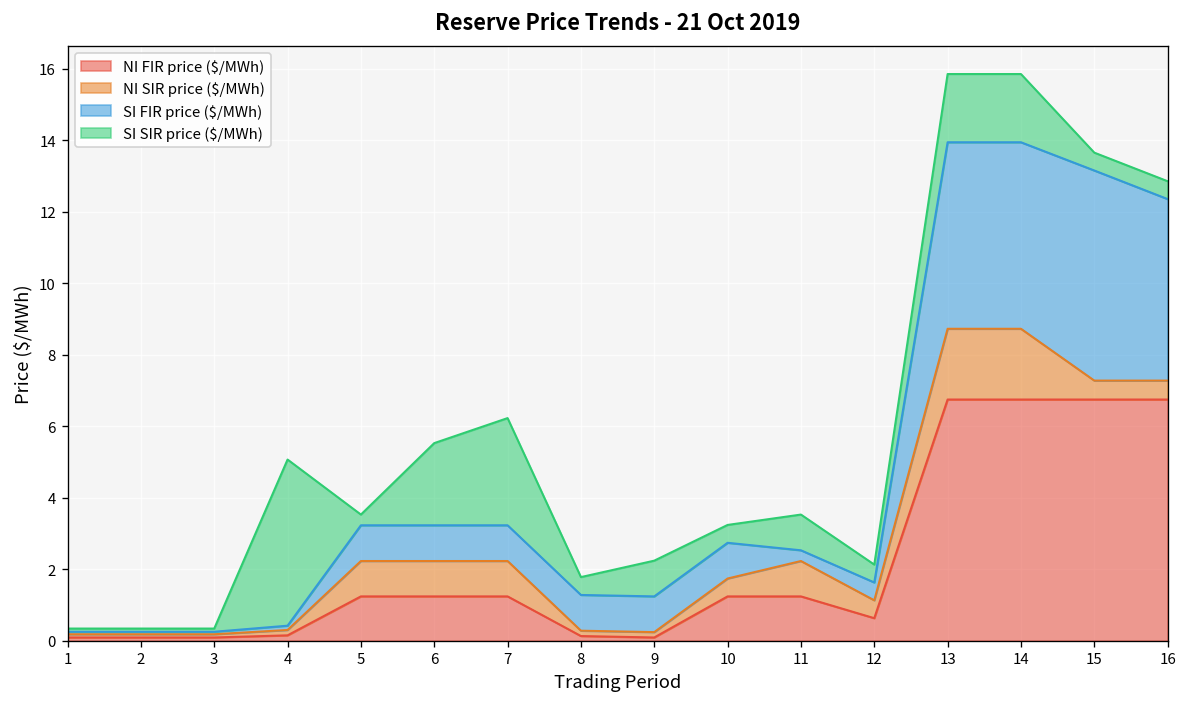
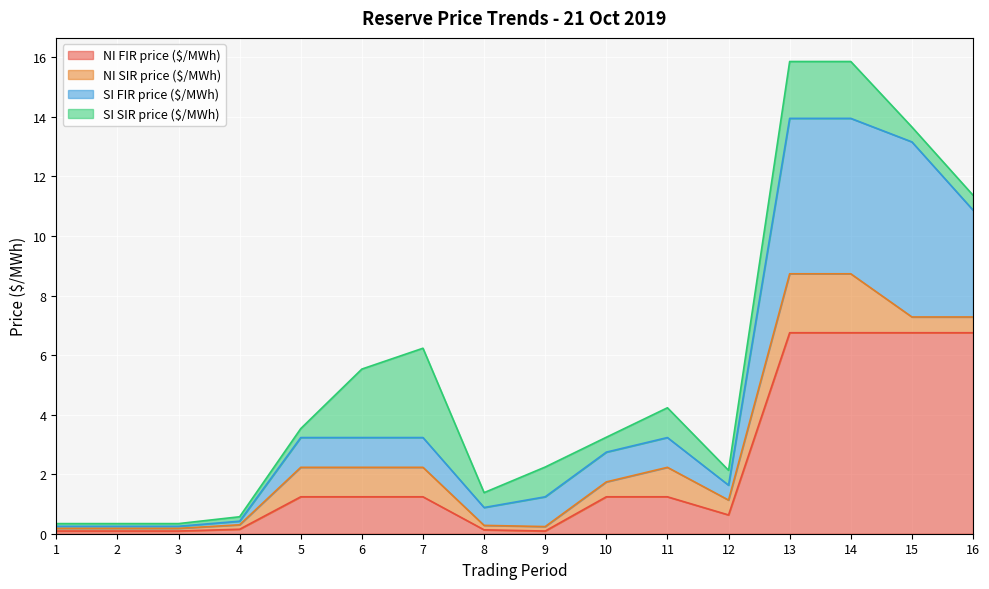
SI SIR price ($/MWh), 4: 4.7 -> 0.1
SI FIR price ($/MWh), 8: 1.0 -> 0.6
SI FIR price ($/MWh), 11: 0.3 -> 1.0
SI FIR price ($/MWh), 16: 5.1 -> 3.6
